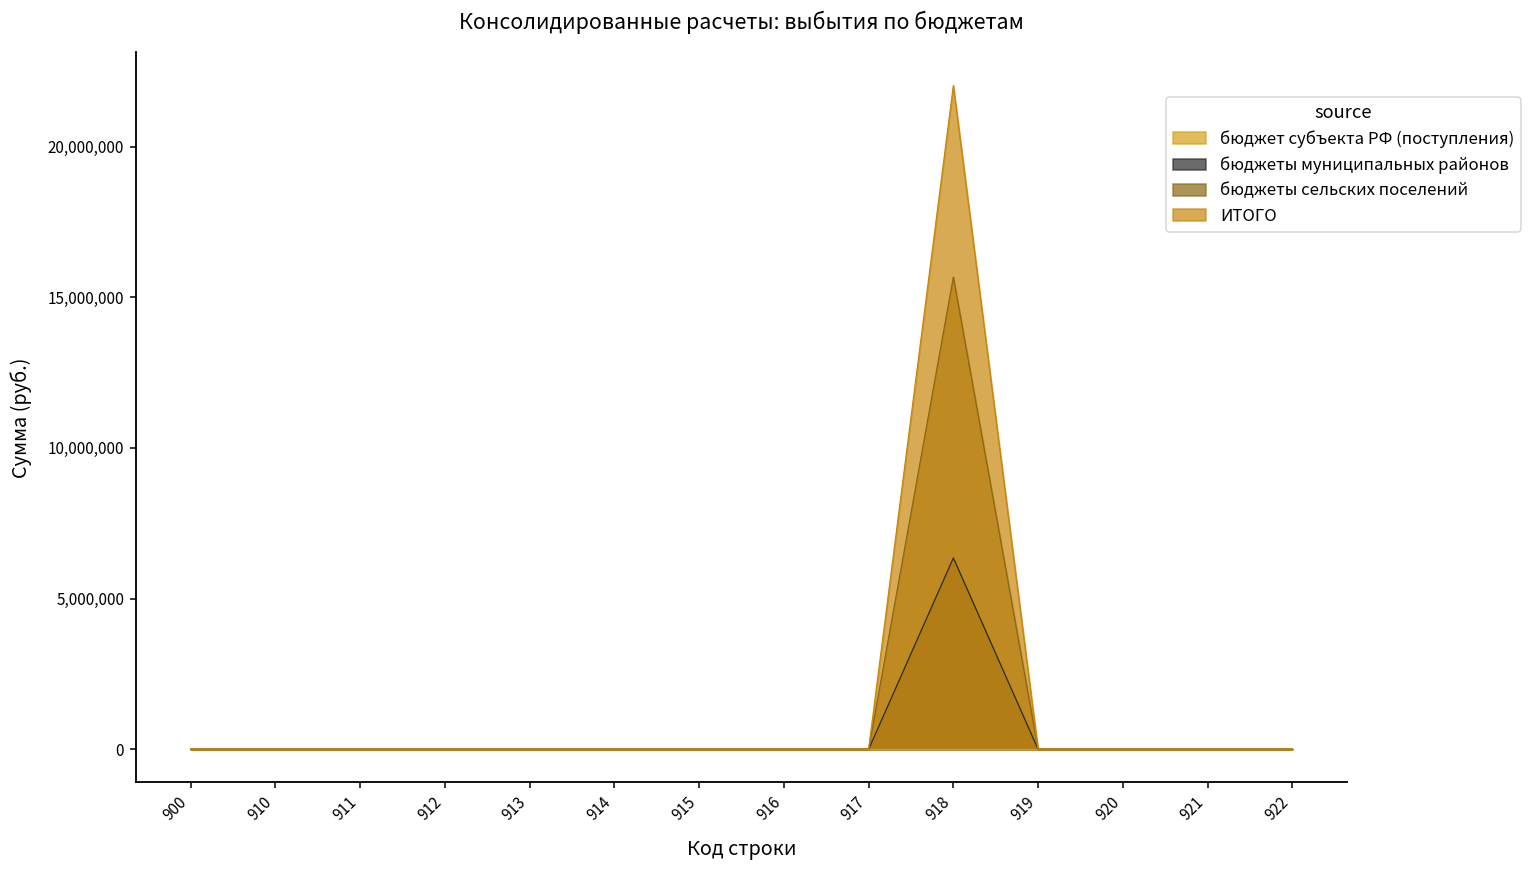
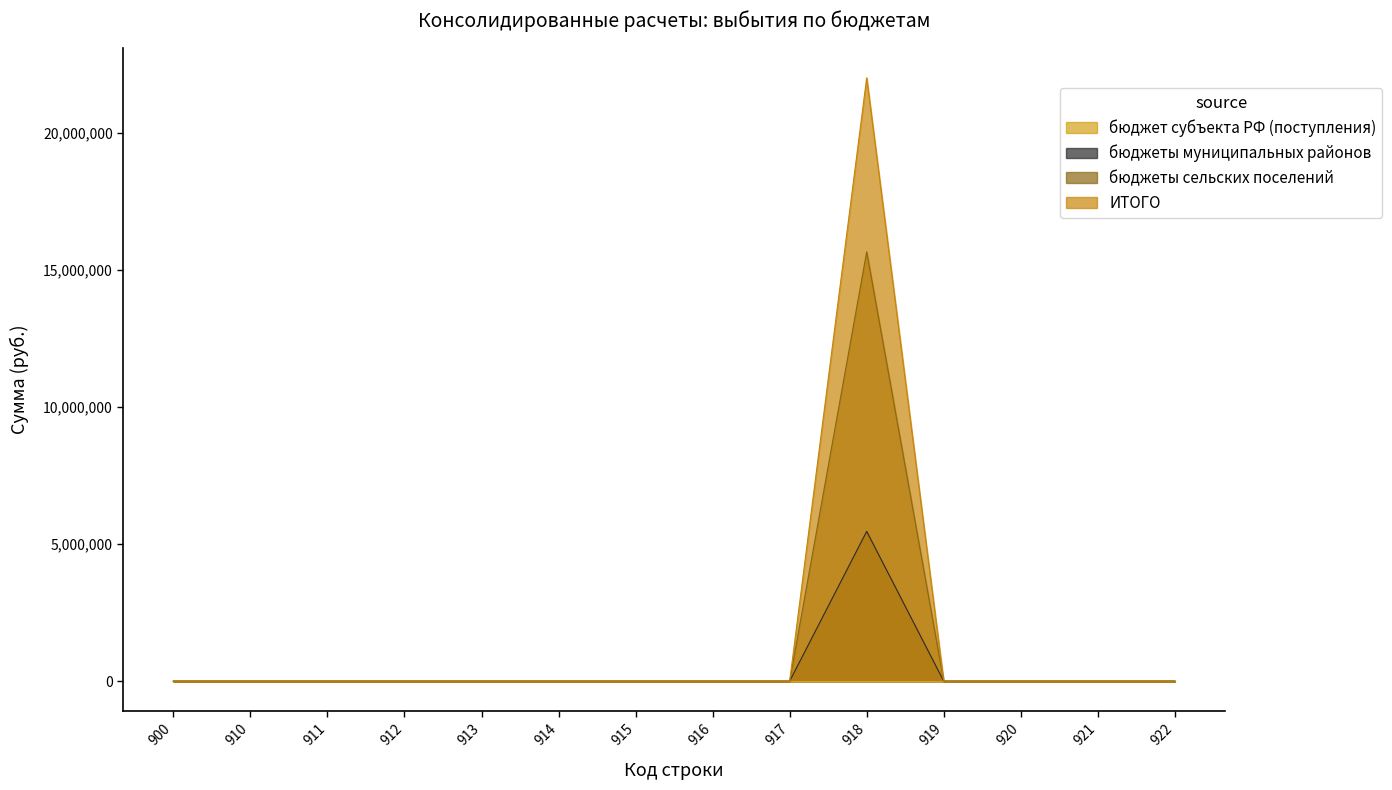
бюджеты муниципальных районов, 918: 6,400,000 -> 5,500,000
